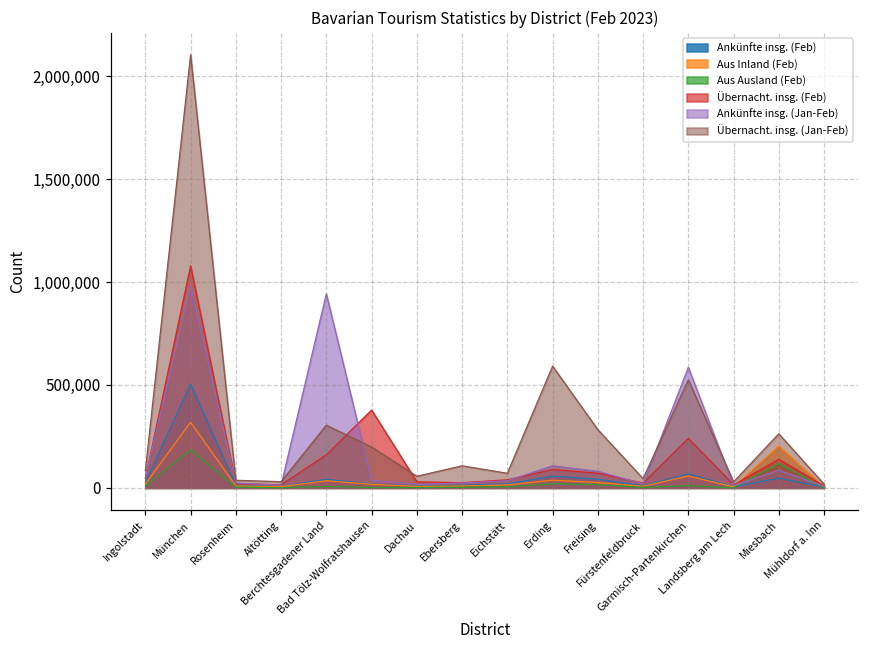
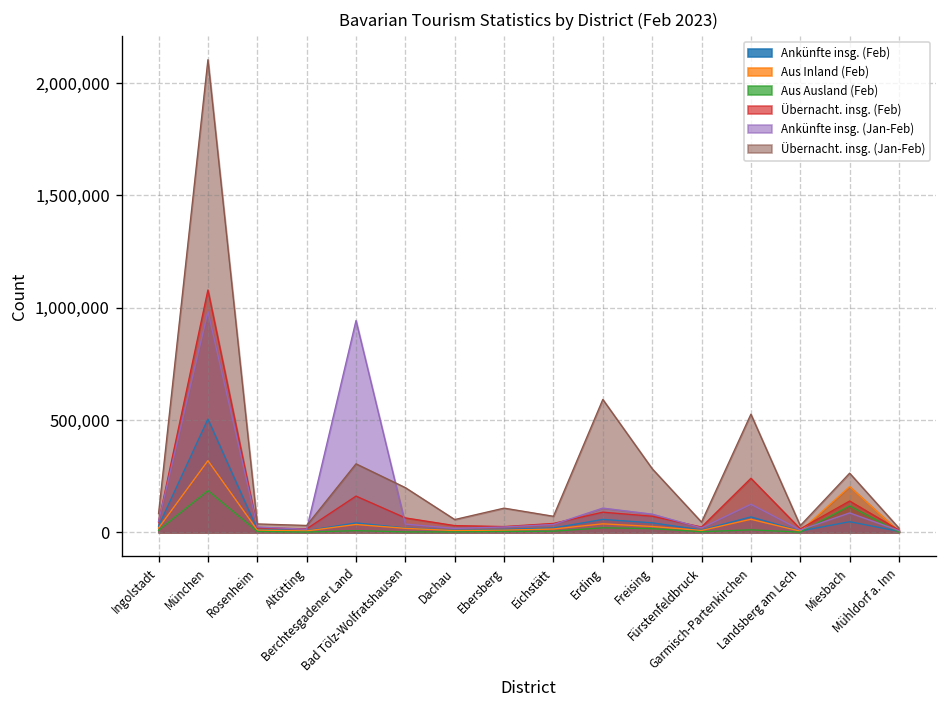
Übernacht. insg. (Feb), Bad Tölz-Wolfratshausen: 380,000 -> 60,000
Ankünfte insg. (Jan-Feb), Garmisch-Partenkirchen: 590,000 -> 120,000
